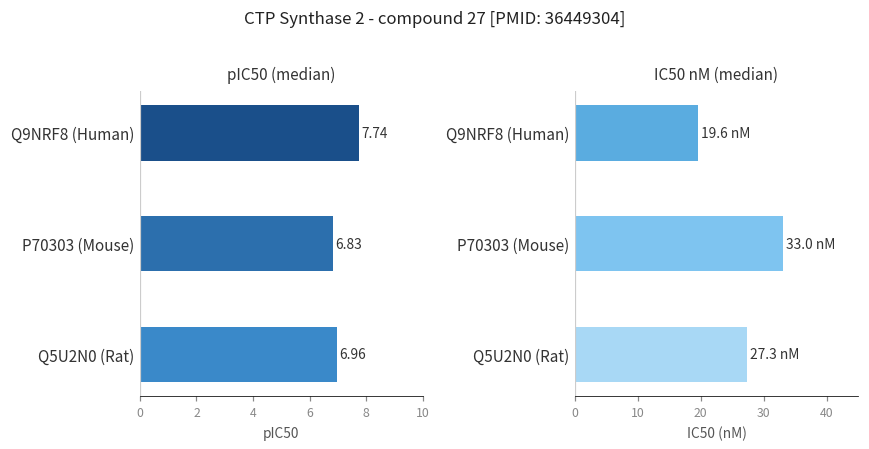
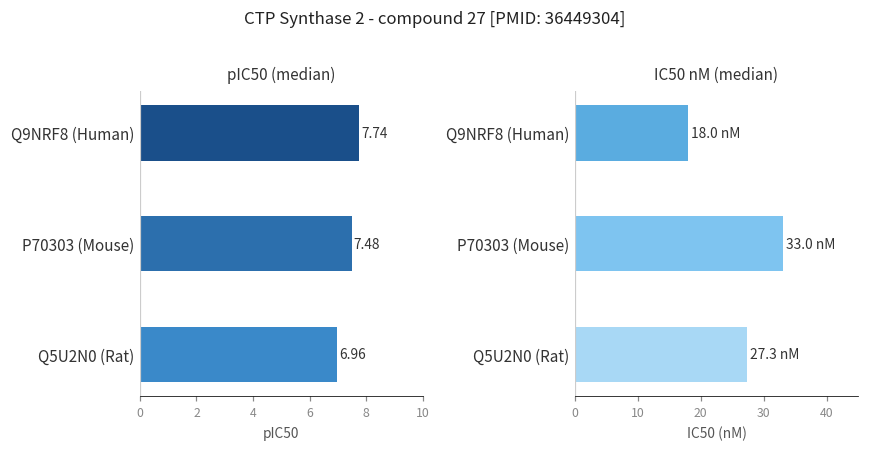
pIC50 (median), P70303 (Mouse): 6.83 -> 7.48
IC50 nM (median), Q9NRF8 (Human): 19.6 -> 18.0
